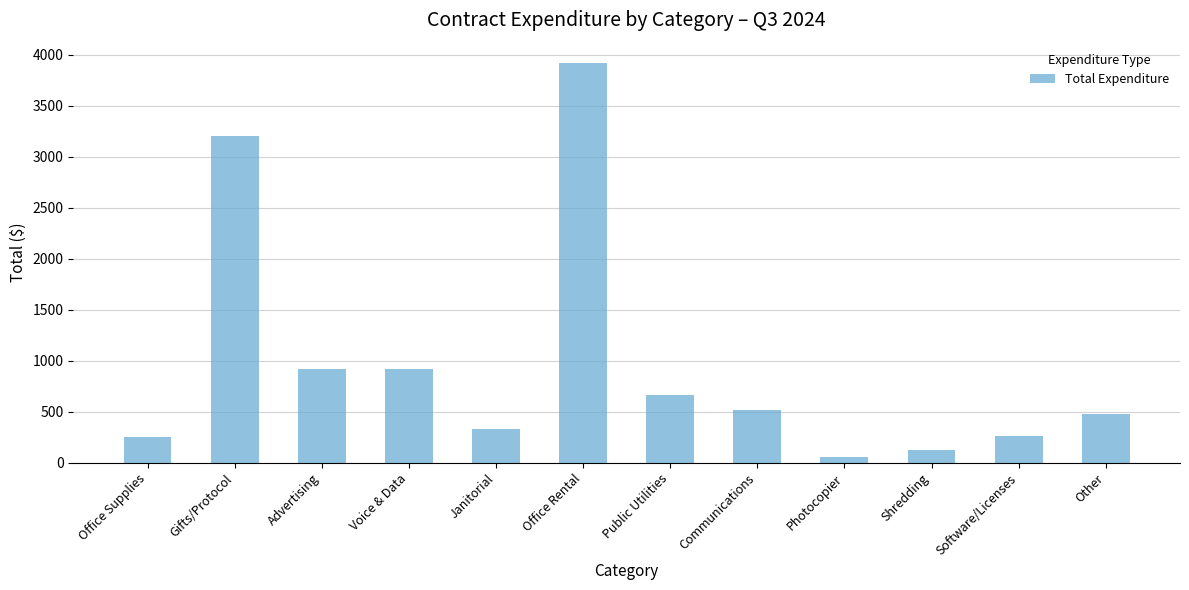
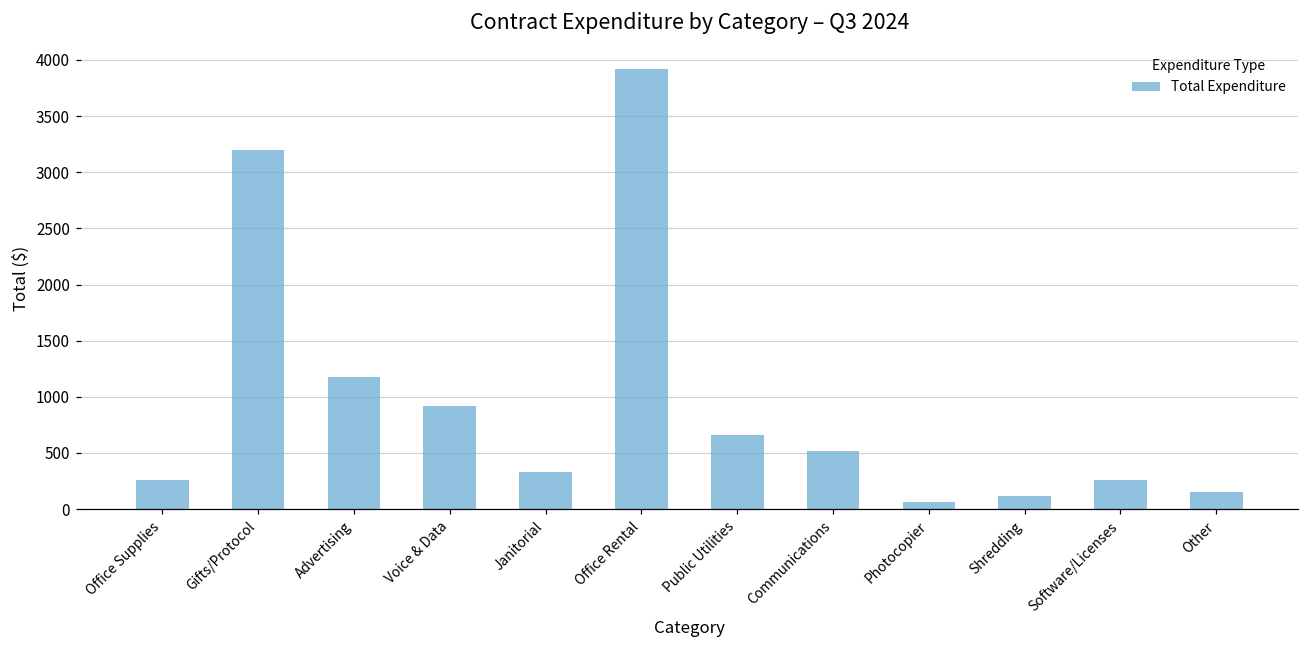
Advertising: 920 -> 1170
Other: 480 -> 150
